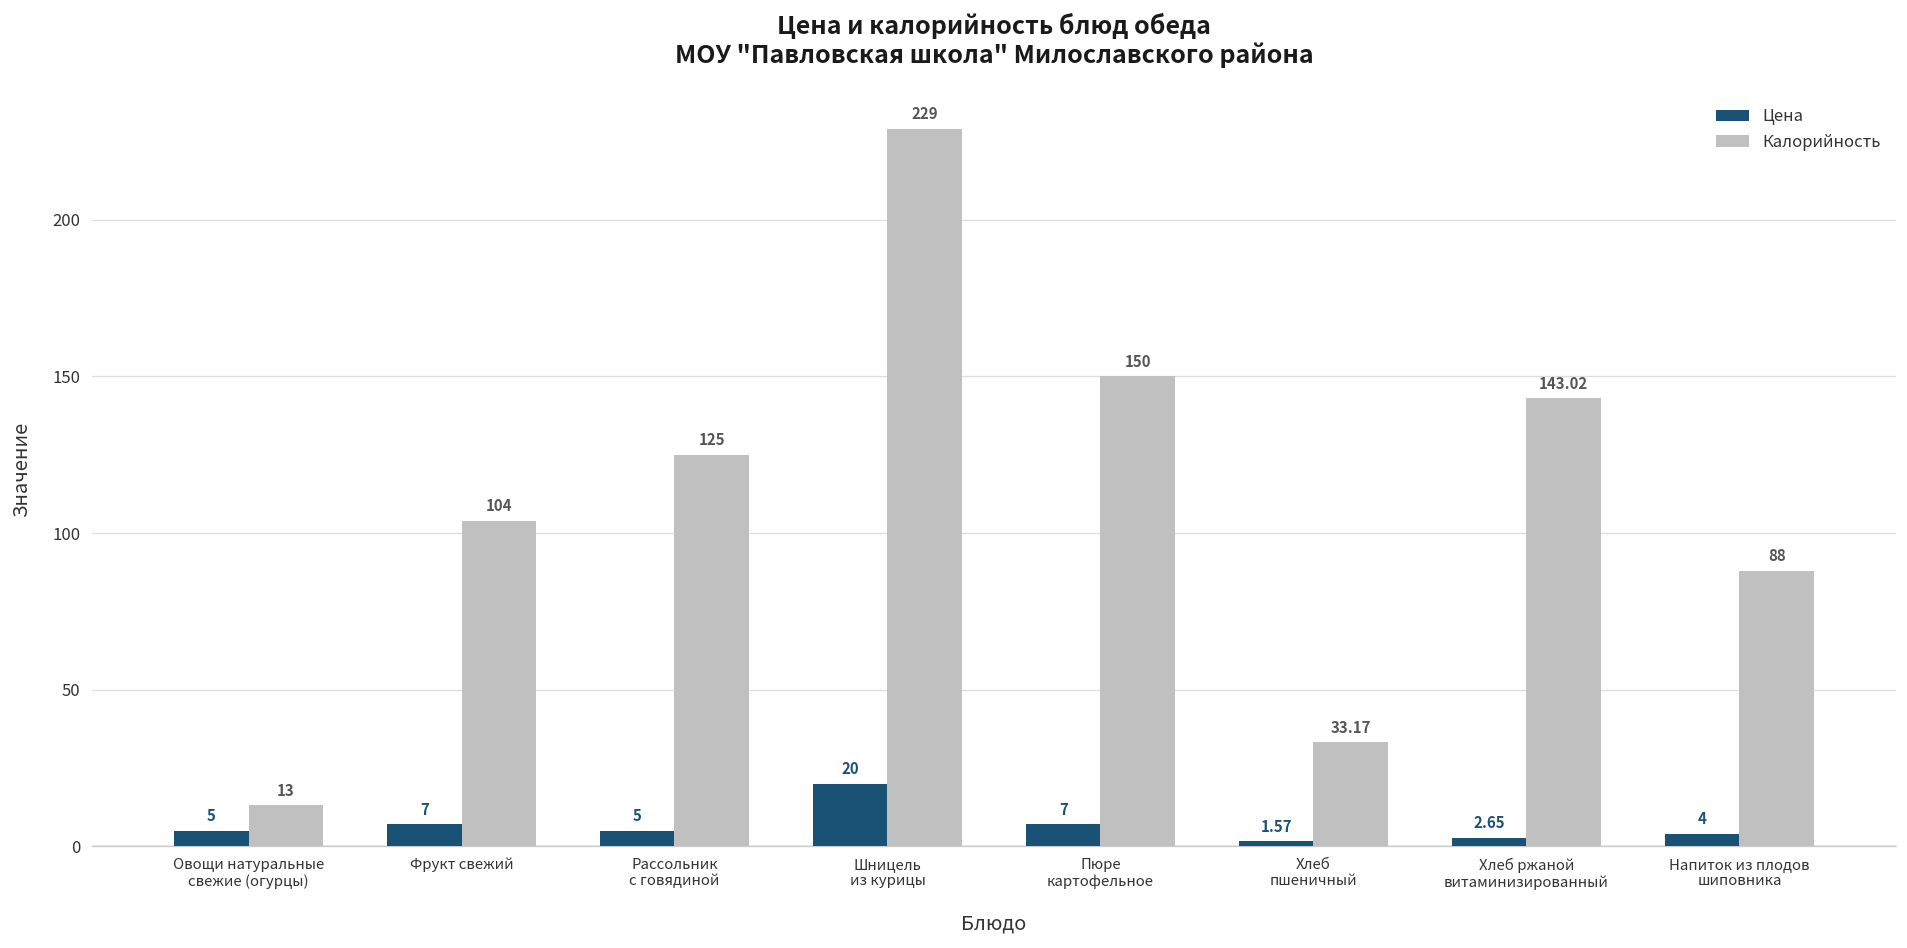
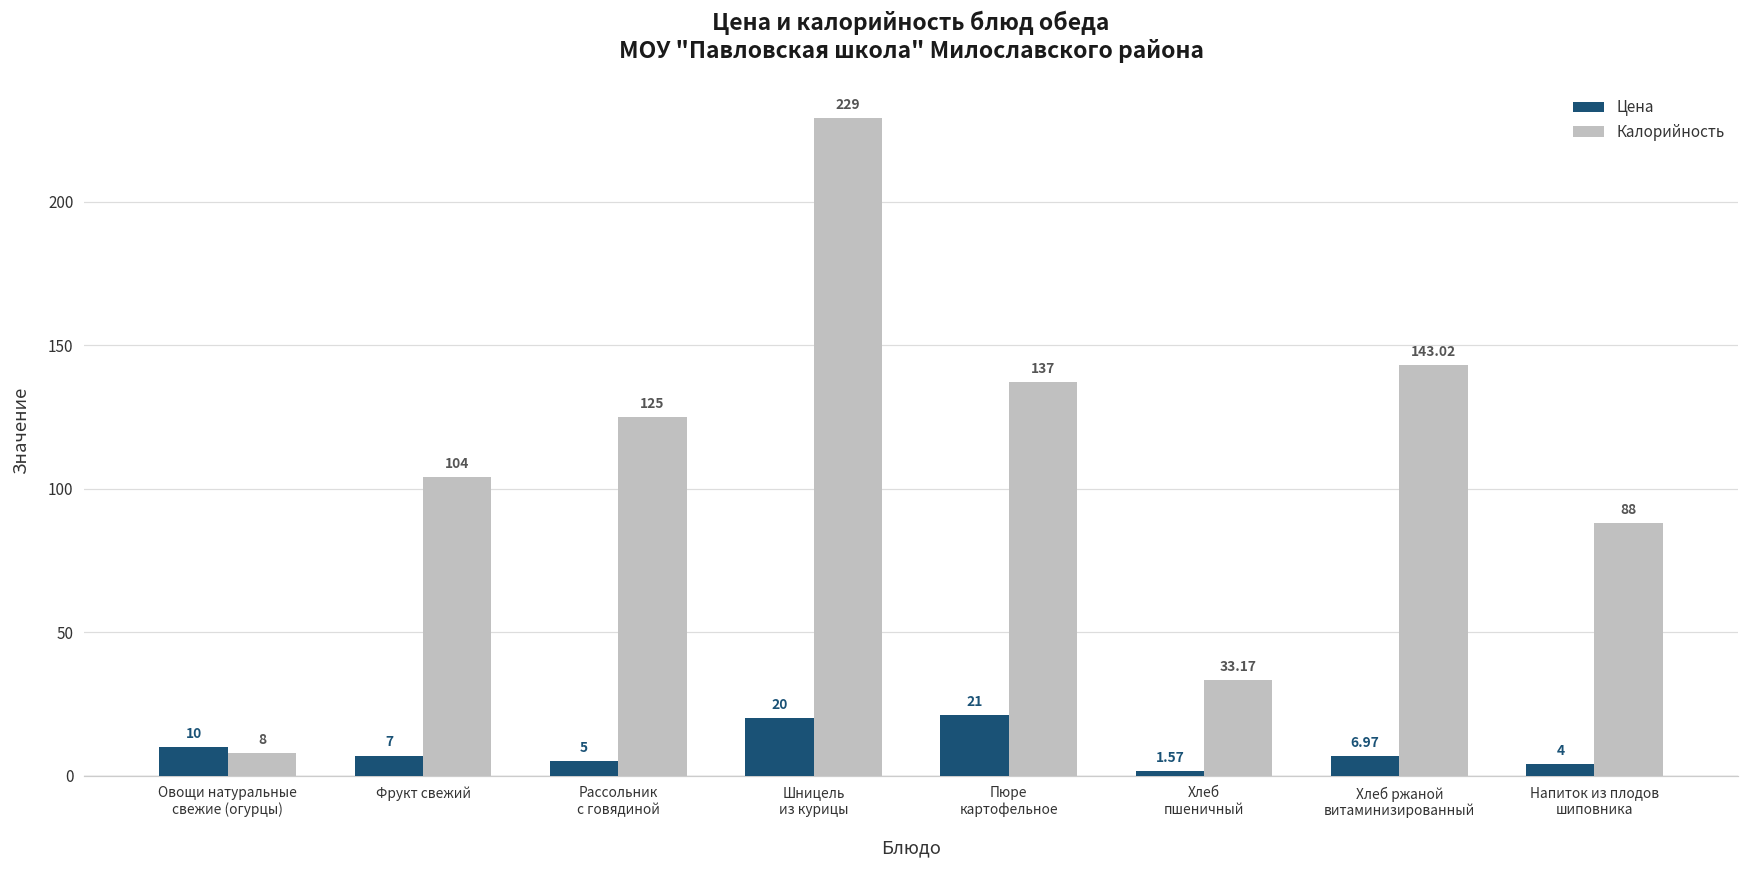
Цена, Овощи натуральные свежие (огурцы): 5 -> 10
Калорийность, Овощи натуральные свежие (огурцы): 13 -> 8
Цена, Пюре картофельное: 7 -> 21
Калорийность, Пюре картофельное: 150 -> 137
Цена, Хлеб ржаной витаминизированный: 2.65 -> 6.97
